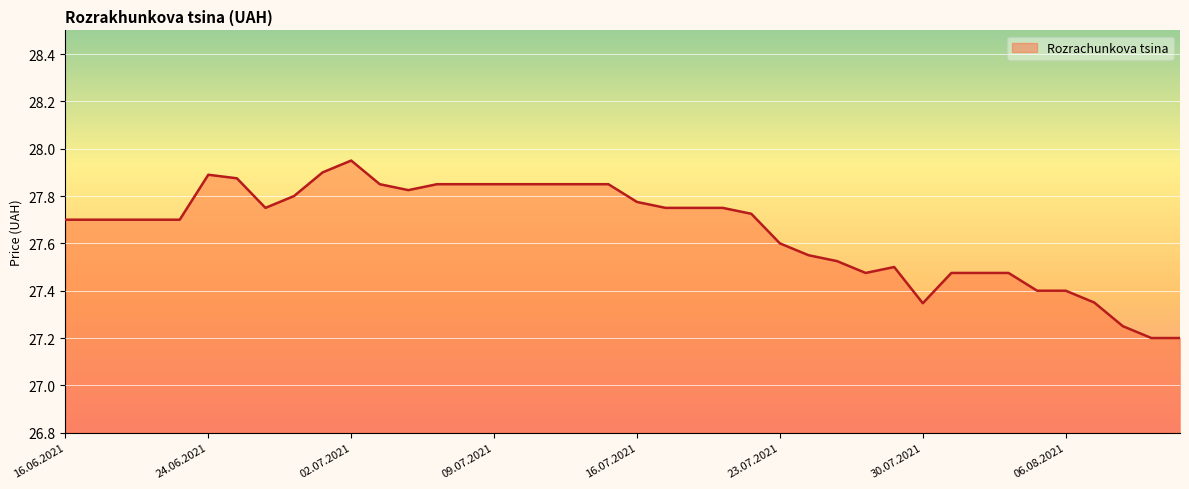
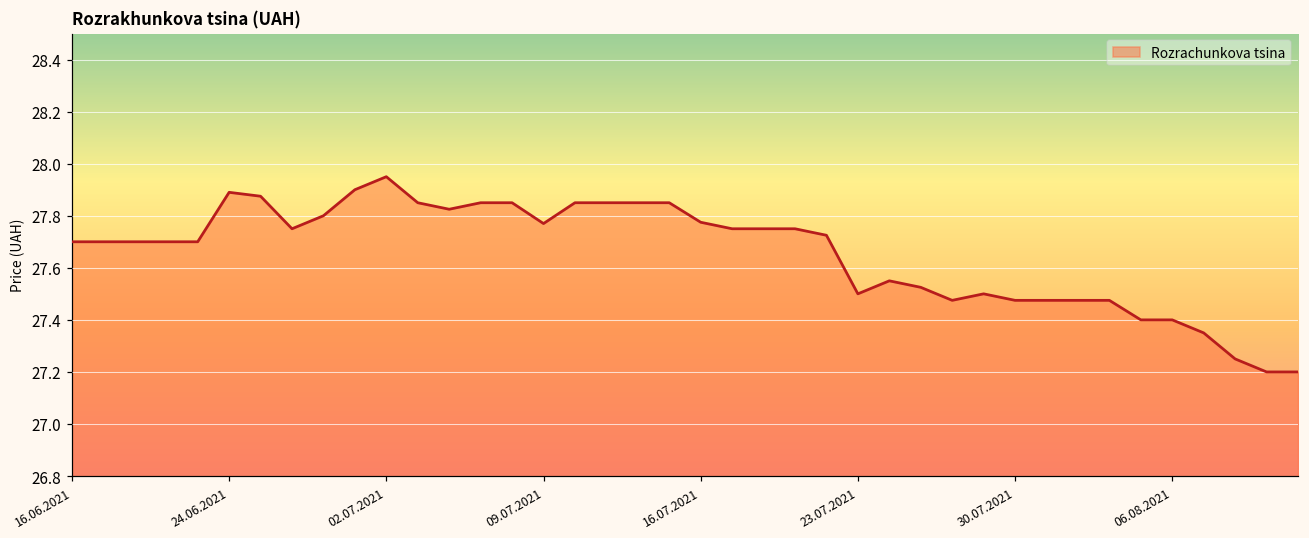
09.07.2021: 27.85 -> 27.77
23.07.2021: 27.6 -> 27.5
30.07.2021: 27.35 -> 27.48
